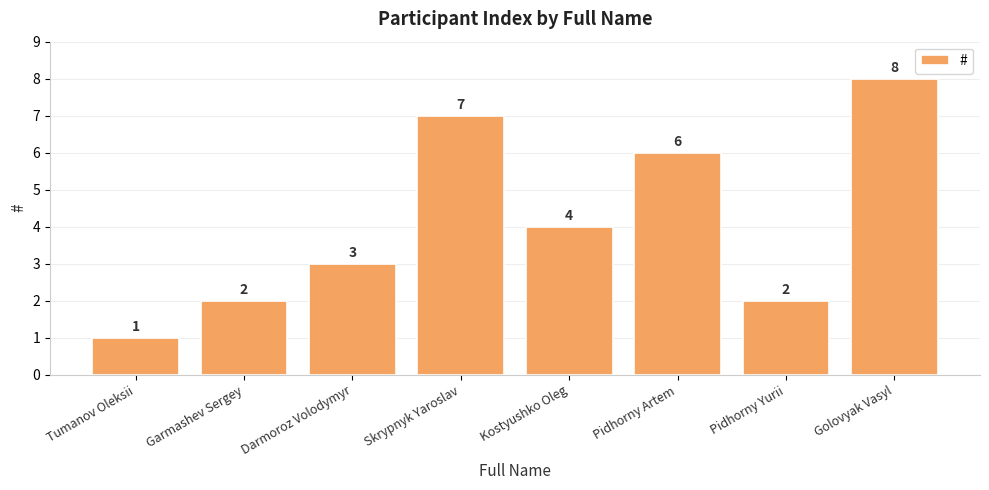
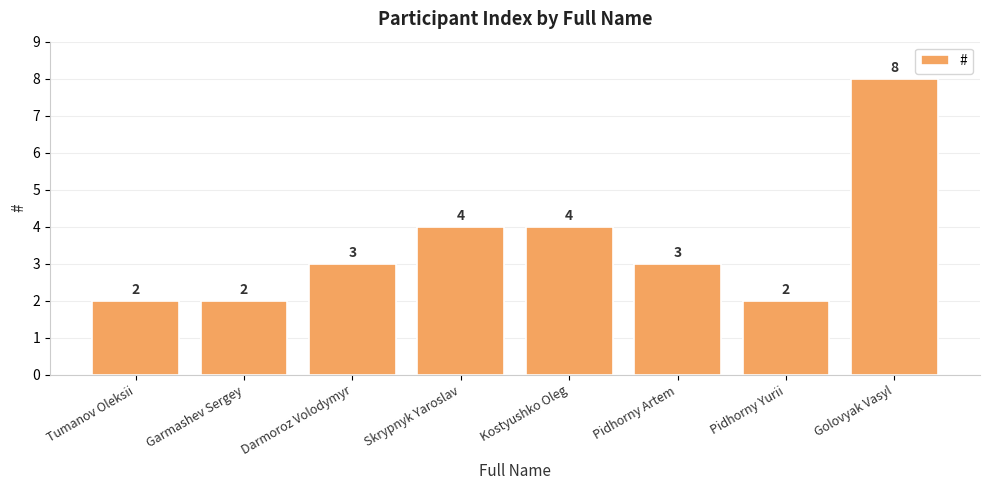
Tumanov Oleksii: 1 -> 2
Skrypnyk Yaroslav: 7 -> 4
Pidhorny Artem: 6 -> 3
